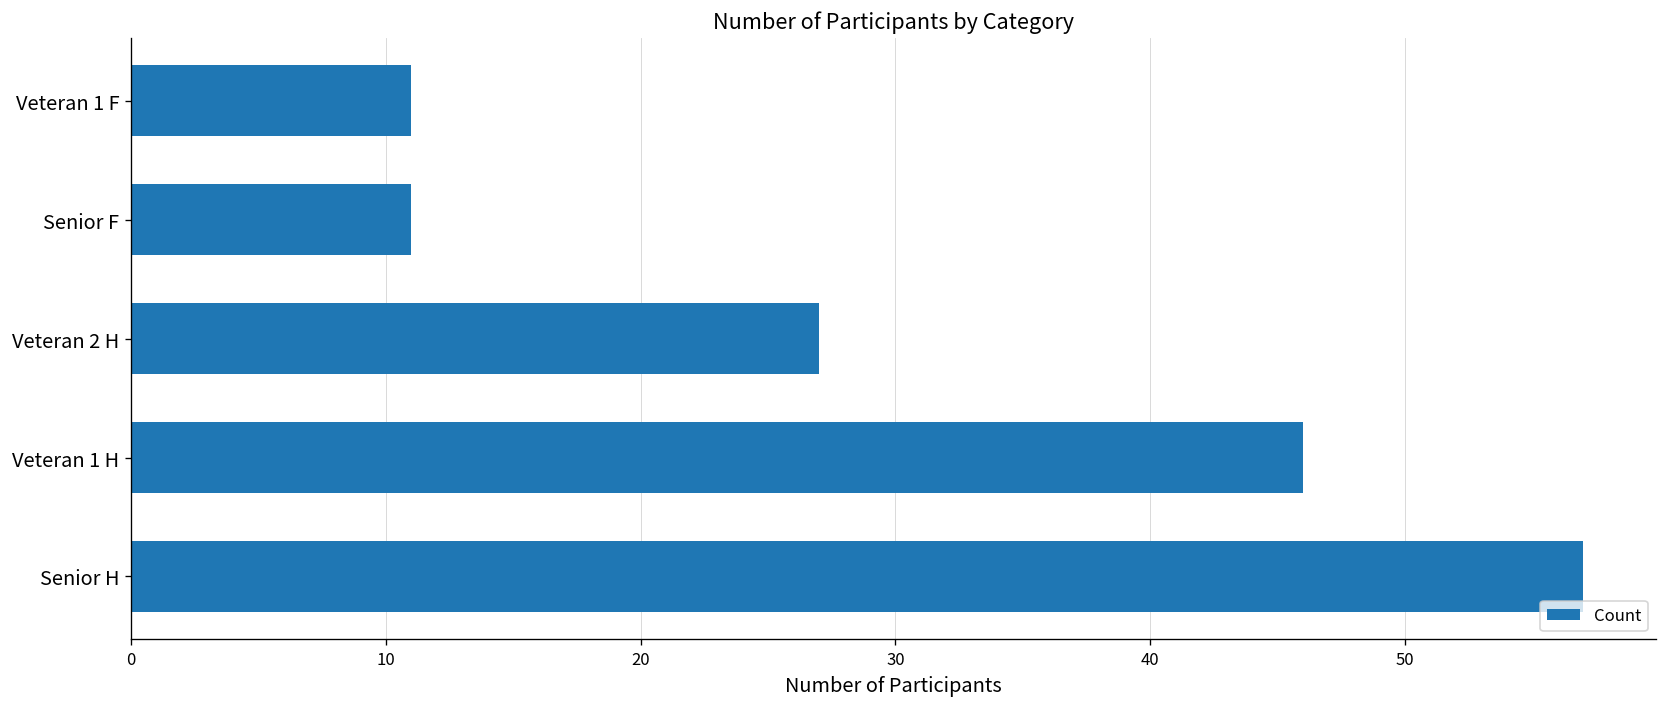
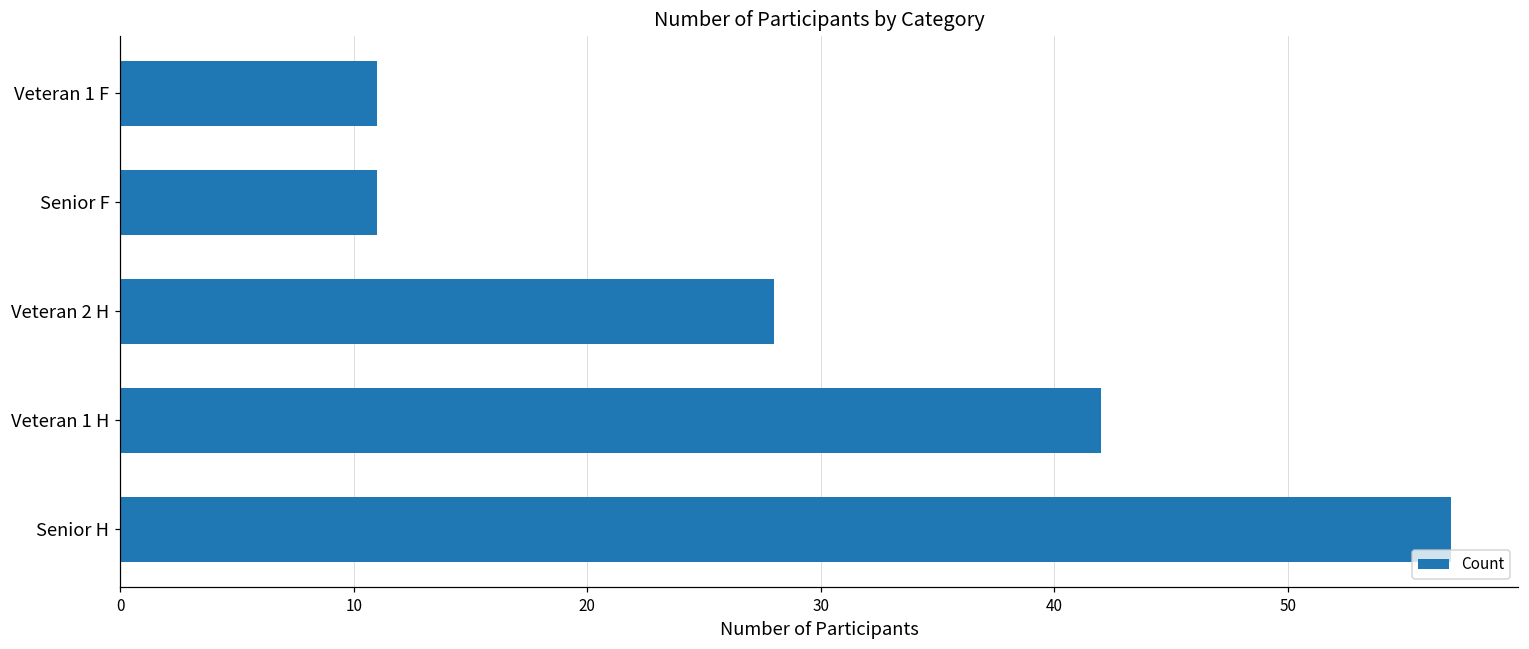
Veteran 2 H: 27 -> 28
Veteran 1 H: 46 -> 42
